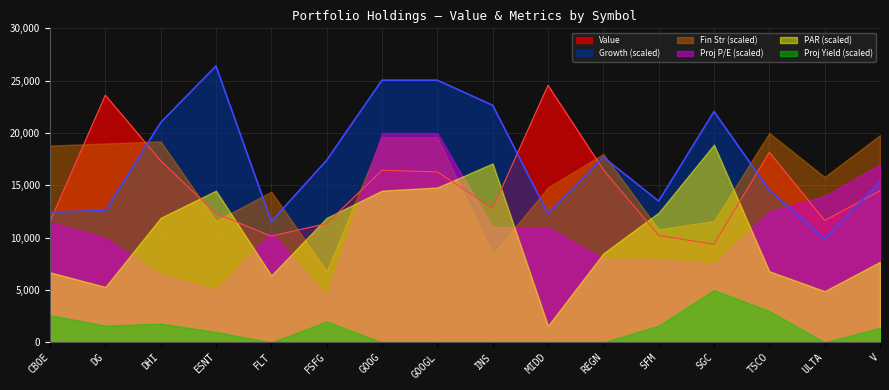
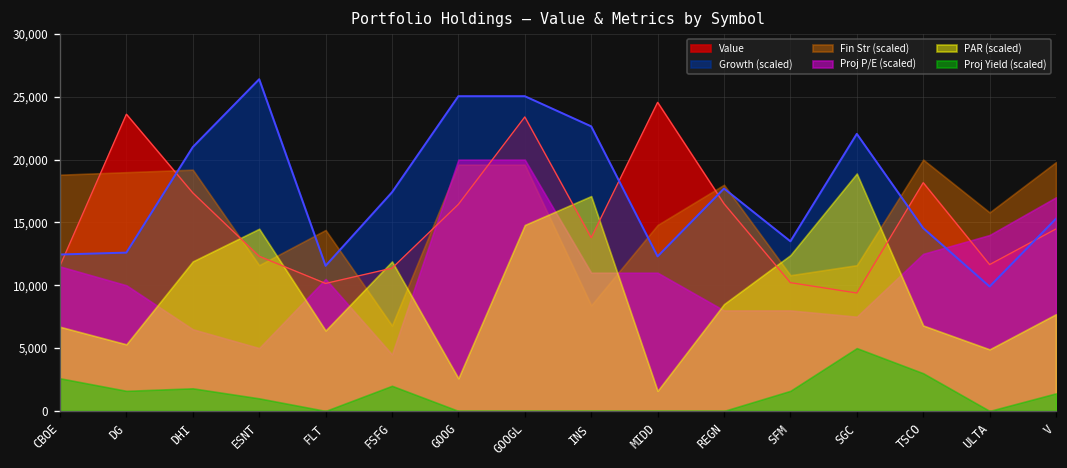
PAR (scaled), GOOG: 14,500 -> 2,600
Value, GOOGL: 16,300 -> 23,400
Value, INS: 12,800 -> 13,800
